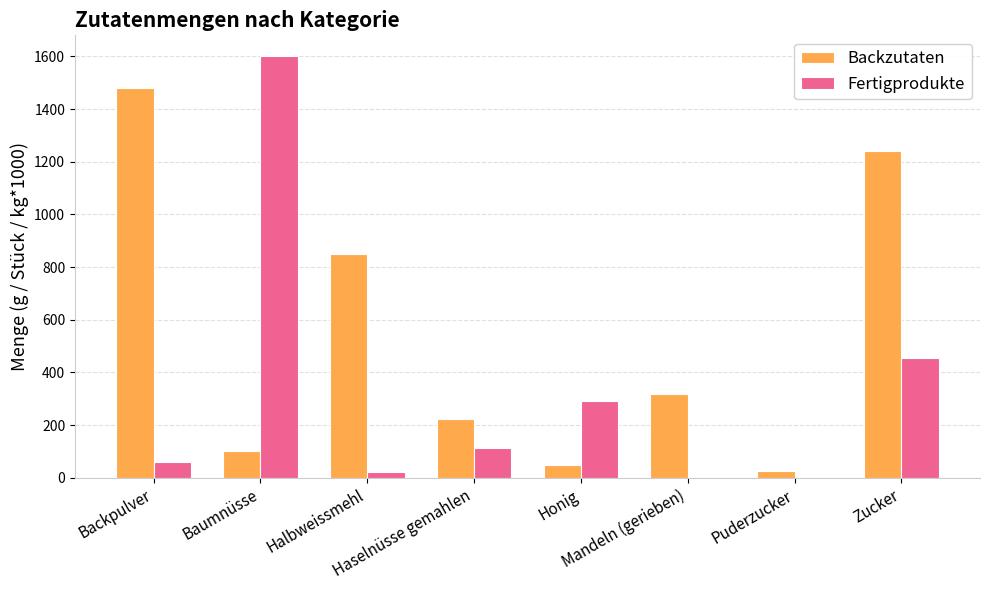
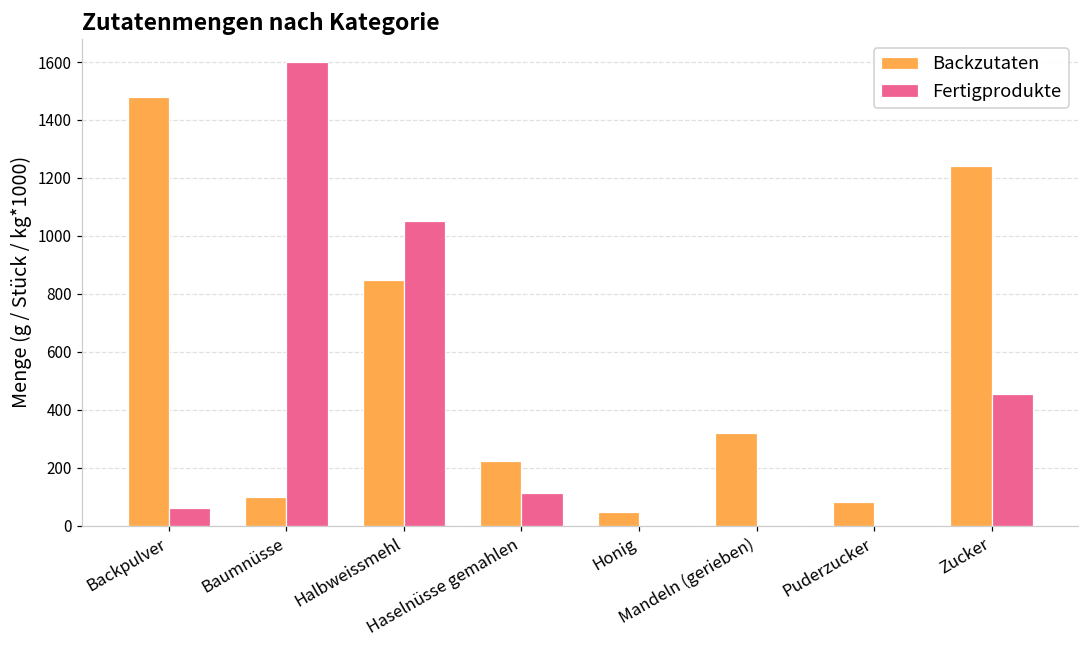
Fertigprodukte, Halbweissmehl: 20 -> 1050
Fertigprodukte, Honig: 290 -> 0
Backzutaten, Puderzucker: 30 -> 80
